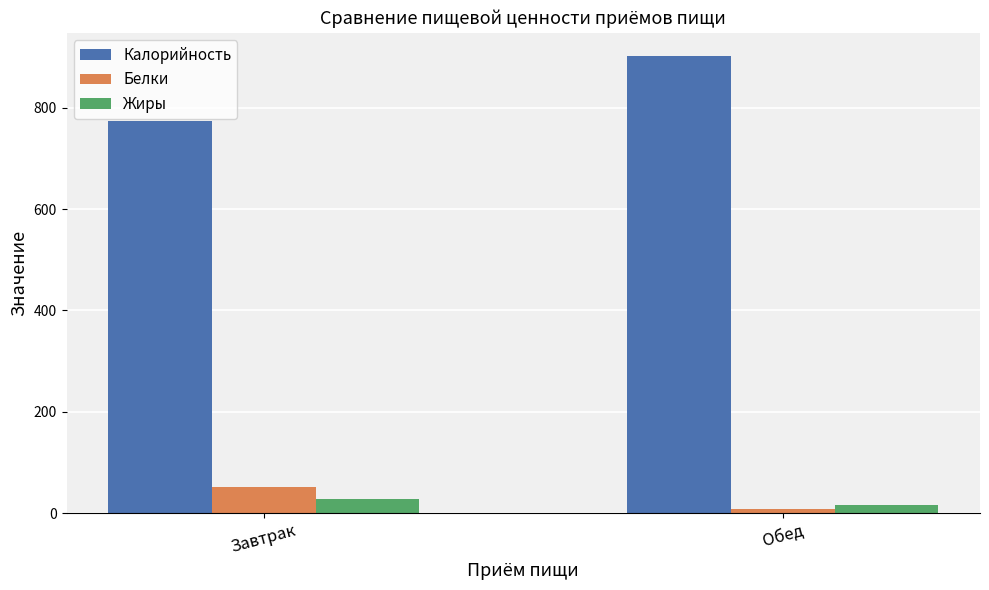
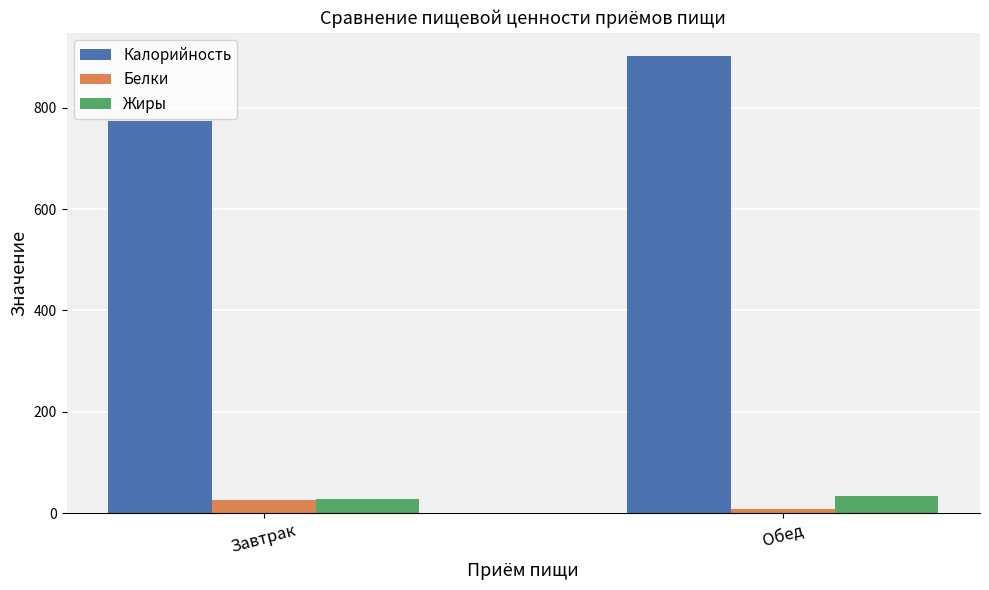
Белки, Завтрак: 50 -> 30
Жиры, Обед: 20 -> 30
